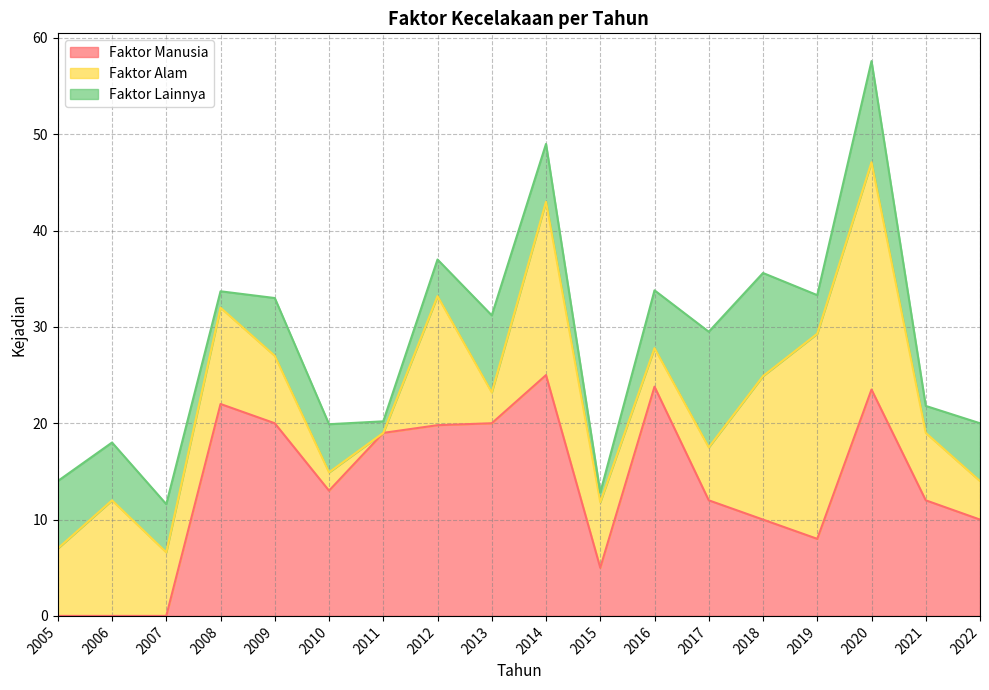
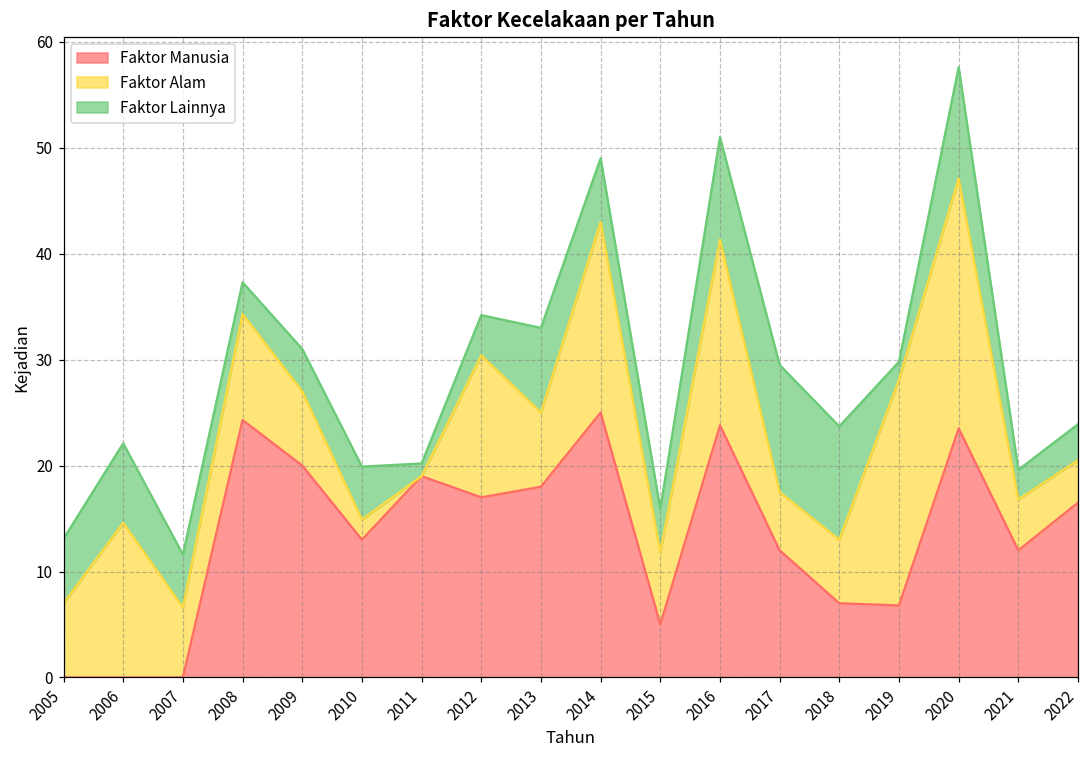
Faktor Lainnya, 2005: 7 -> 6
Faktor Alam, 2006: 12 -> 15
Faktor Lainnya, 2006: 6 -> 8
Faktor Manusia, 2008: 22 -> 24
Faktor Lainnya, 2008: 2 -> 3
Faktor Lainnya, 2009: 6 -> 4
Faktor Manusia, 2012: 20 -> 17
Faktor Manusia, 2013: 20 -> 18
Faktor Alam, 2013: 3 -> 7
Faktor Lainnya, 2015: 1 -> 4
Faktor Alam, 2016: 4 -> 17
Faktor Lainnya, 2016: 6 -> 10
Faktor Manusia, 2018: 10 -> 7
Faktor Alam, 2018: 15 -> 6
Faktor Manusia, 2019: 8 -> 7
Faktor Lainnya, 2019: 4 -> 2
Faktor Alam, 2021: 7 -> 5
Faktor Manusia, 2022: 10 -> 17
Faktor Lainnya, 2022: 6 -> 3
